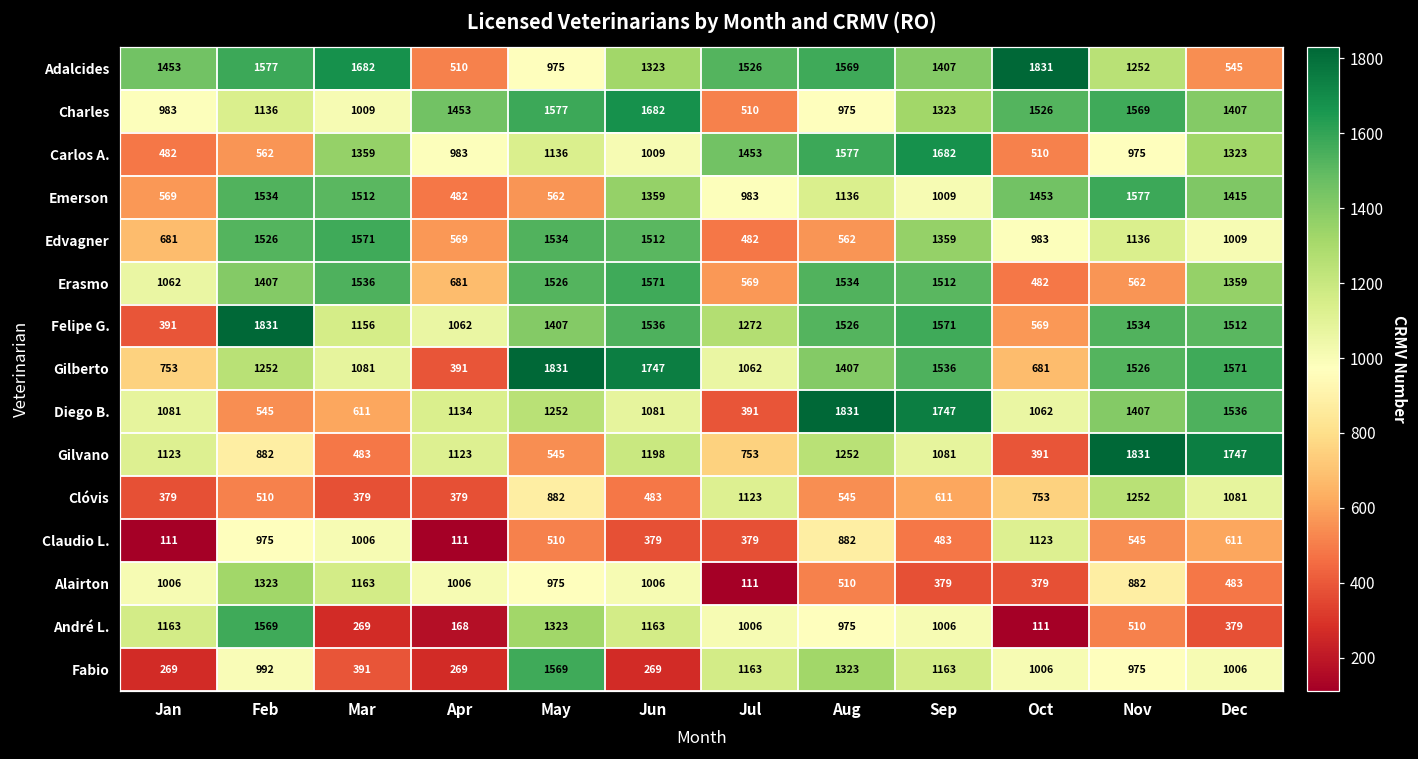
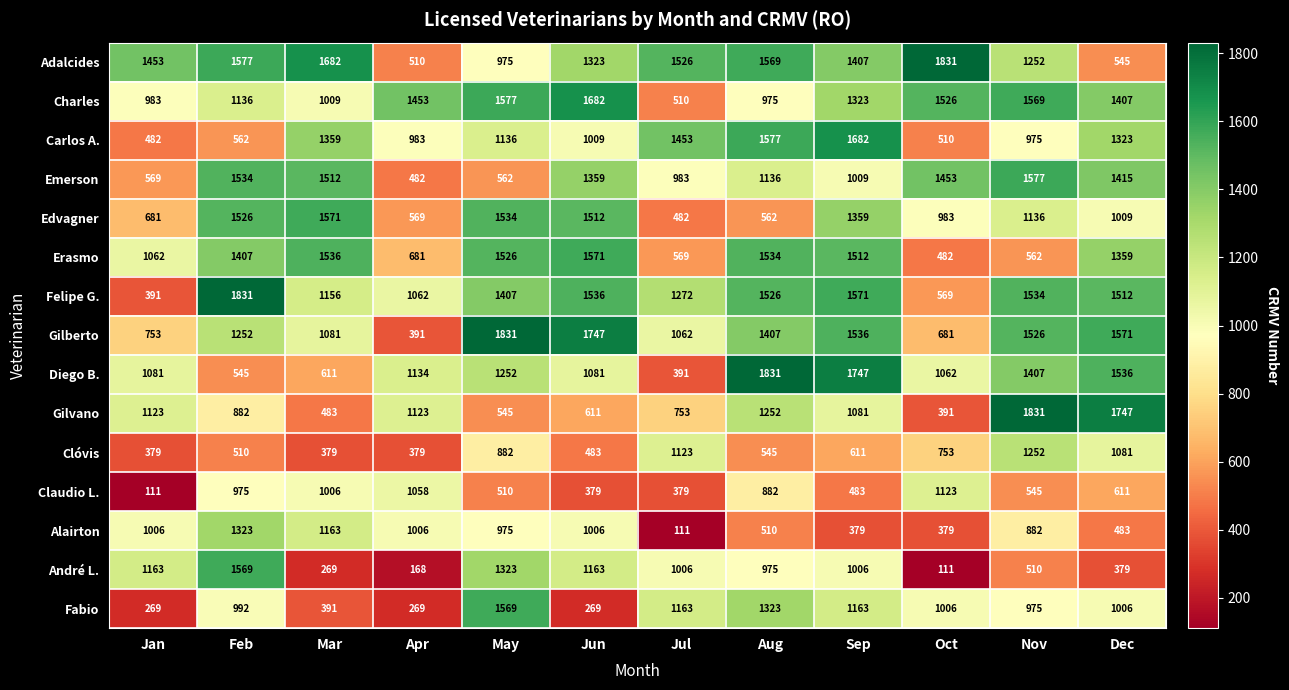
Gilvano, Jun: 1198 -> 611
Claudio L., Apr: 111 -> 1058
